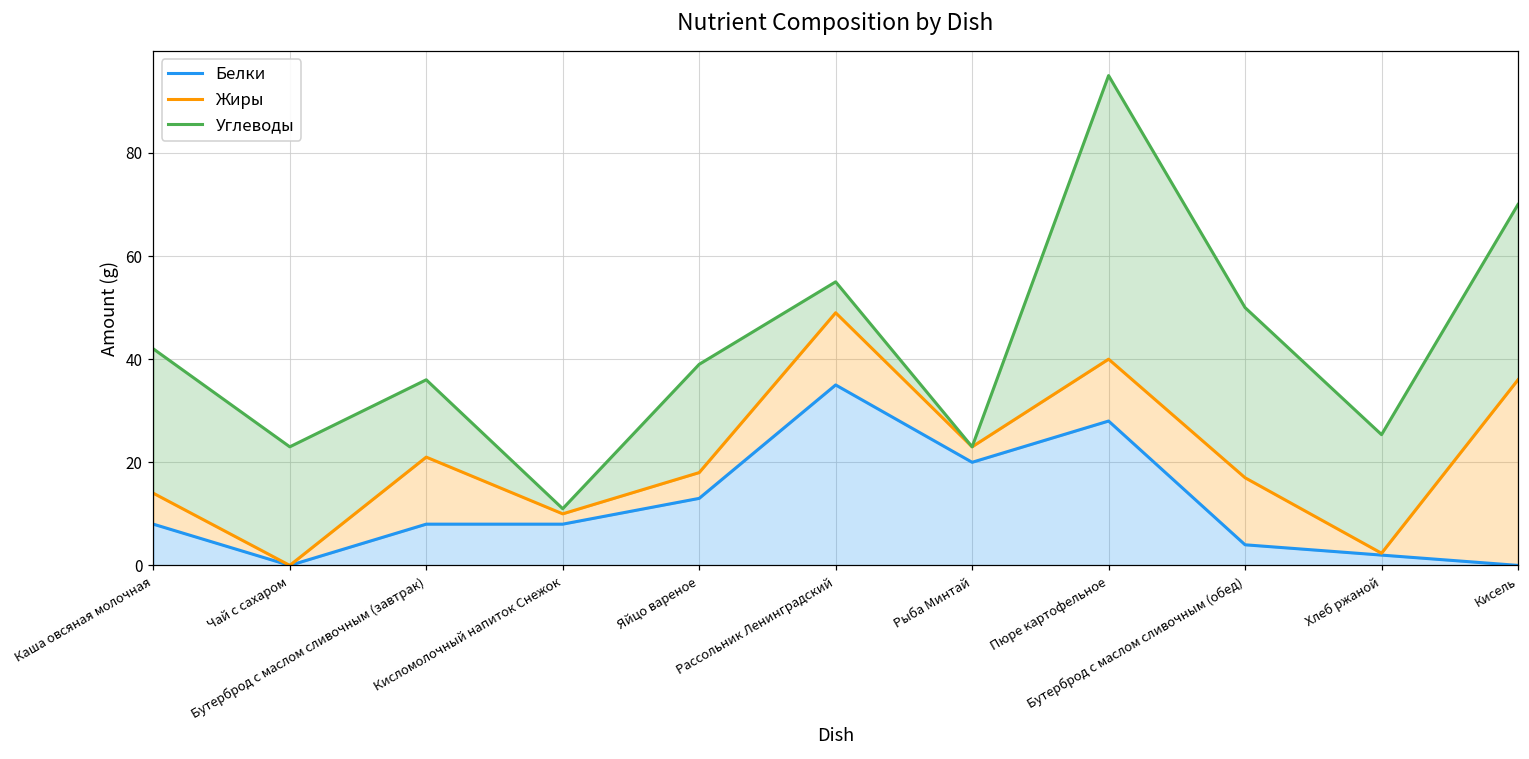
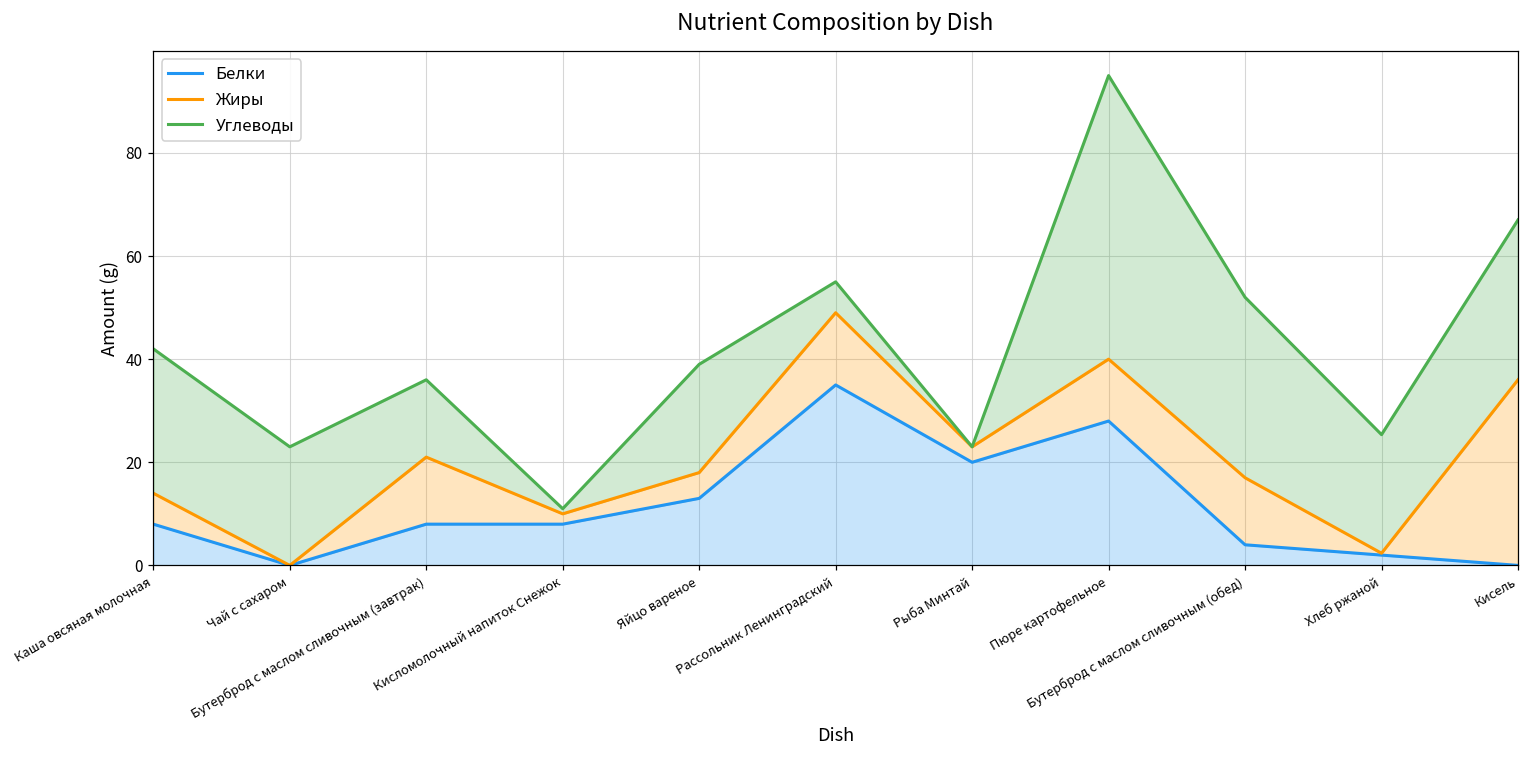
Углеводы, Бутерброд с маслом сливочным (обед): 33 -> 35
Углеводы, Кисель: 34 -> 31
